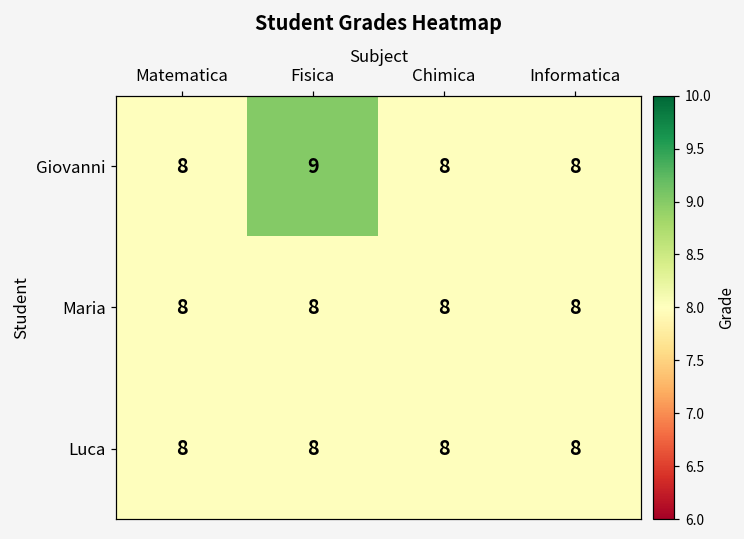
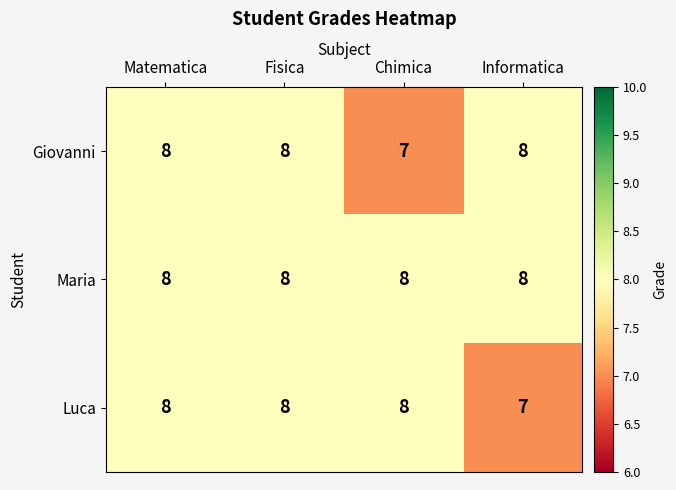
Giovanni, Fisica: 9 -> 8
Giovanni, Chimica: 8 -> 7
Luca, Informatica: 8 -> 7
